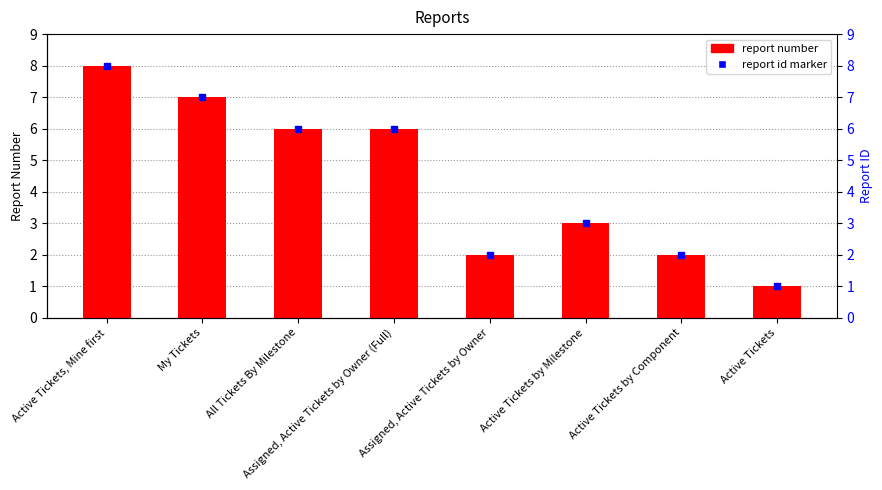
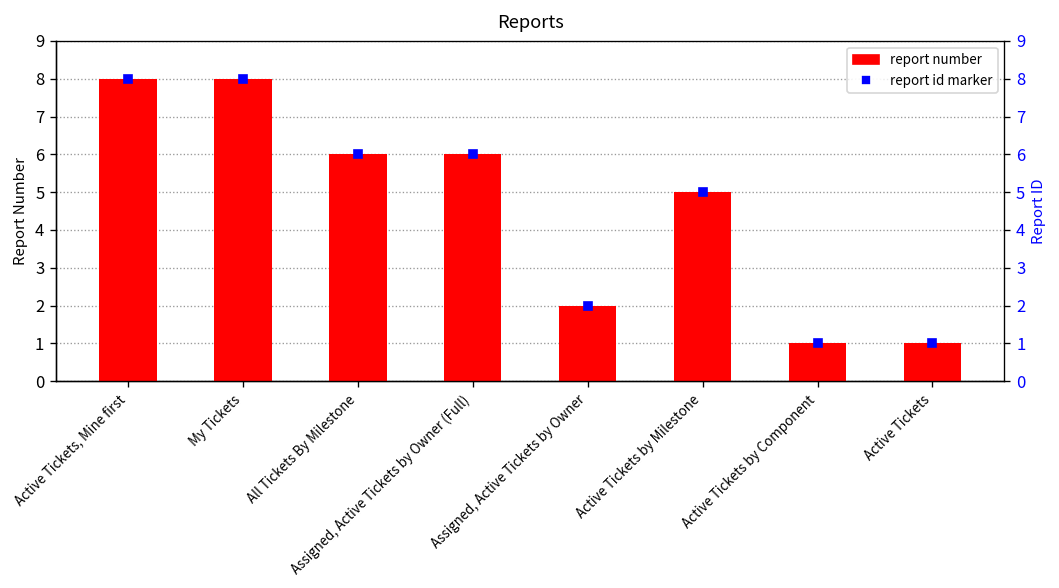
report number, My Tickets: 7 -> 8
report number, Active Tickets by Milestone: 3 -> 5
report number, Active Tickets by Component: 2 -> 1
